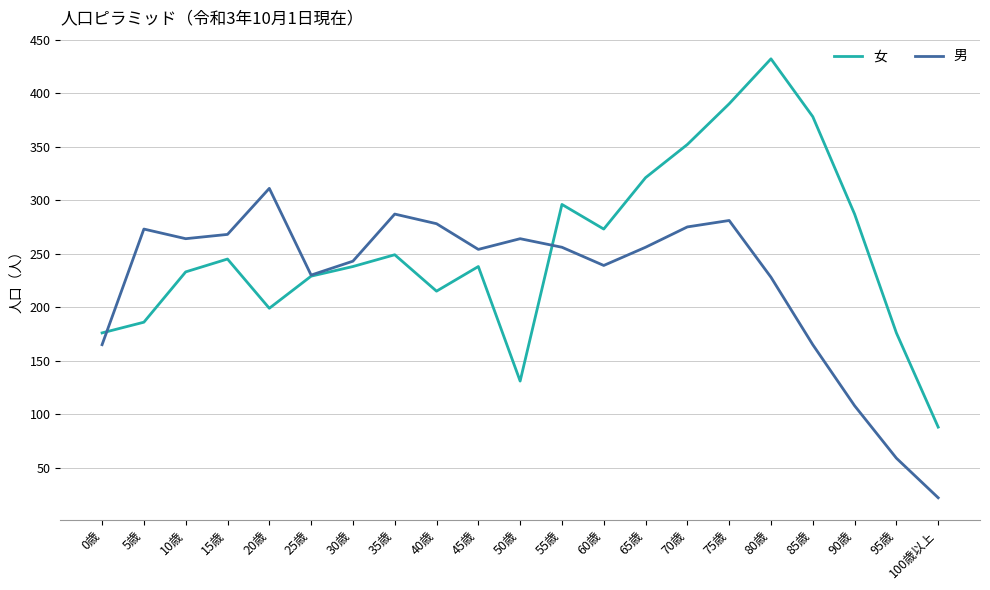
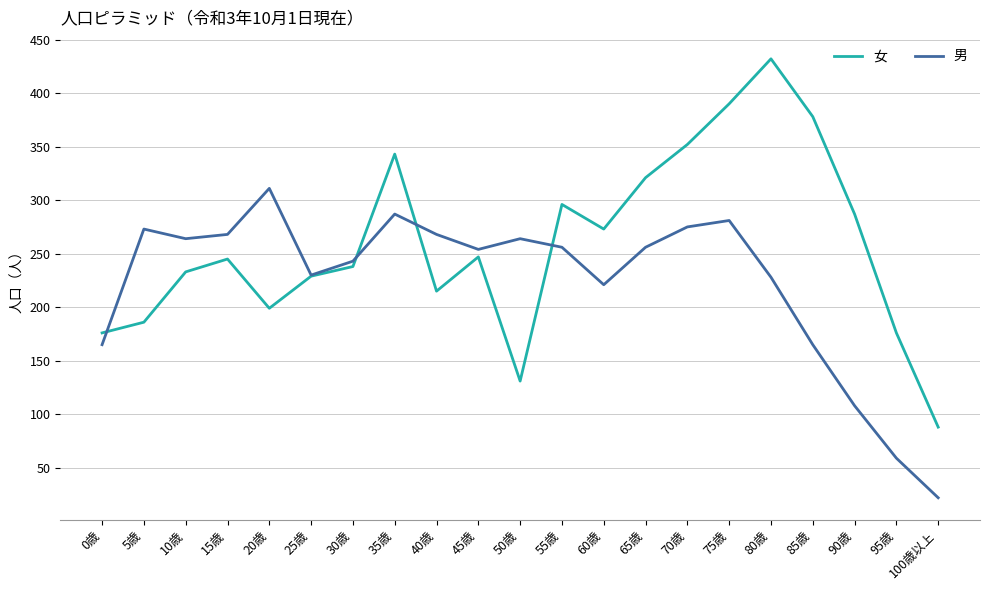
女, 35歳: 249 -> 343
男, 40歳: 278 -> 268
女, 45歳: 238 -> 247
男, 60歳: 239 -> 221
